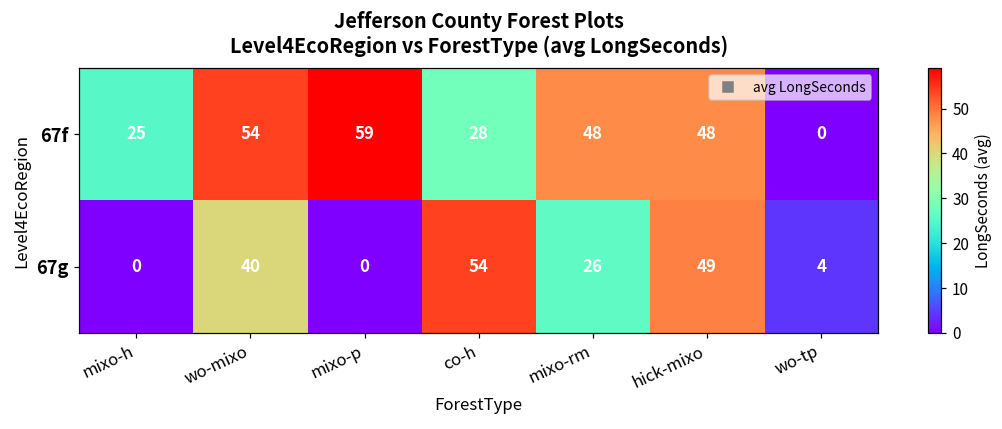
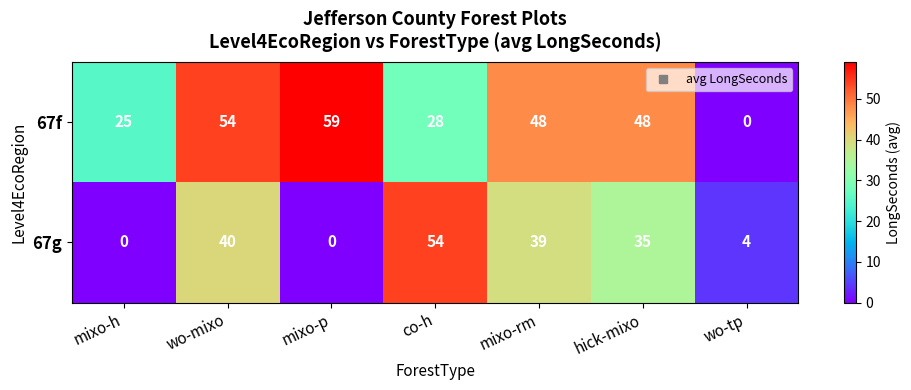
67g, mixo-rm: 26 -> 39
67g, hick-mixo: 49 -> 35
